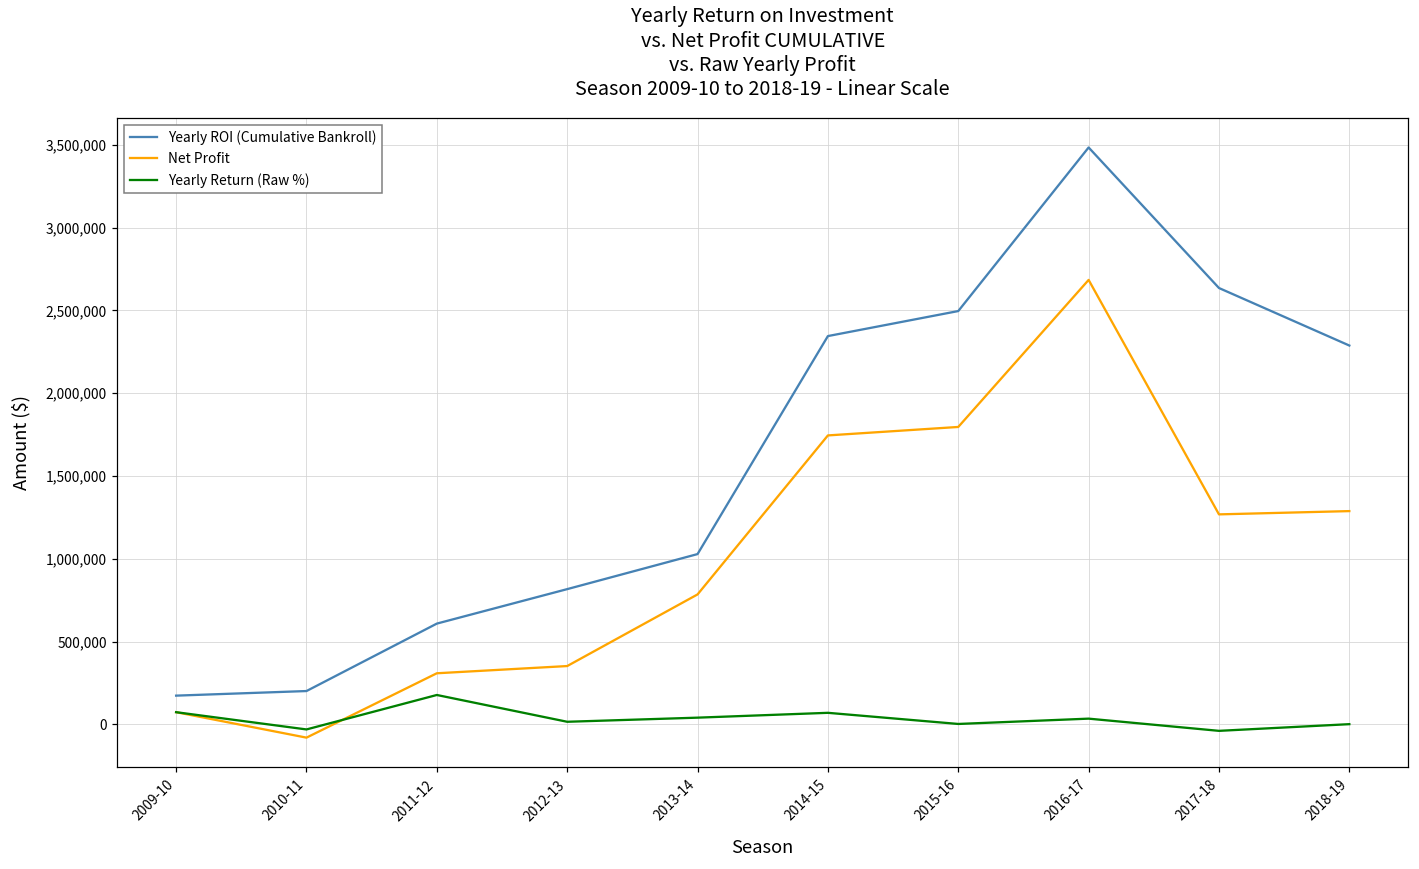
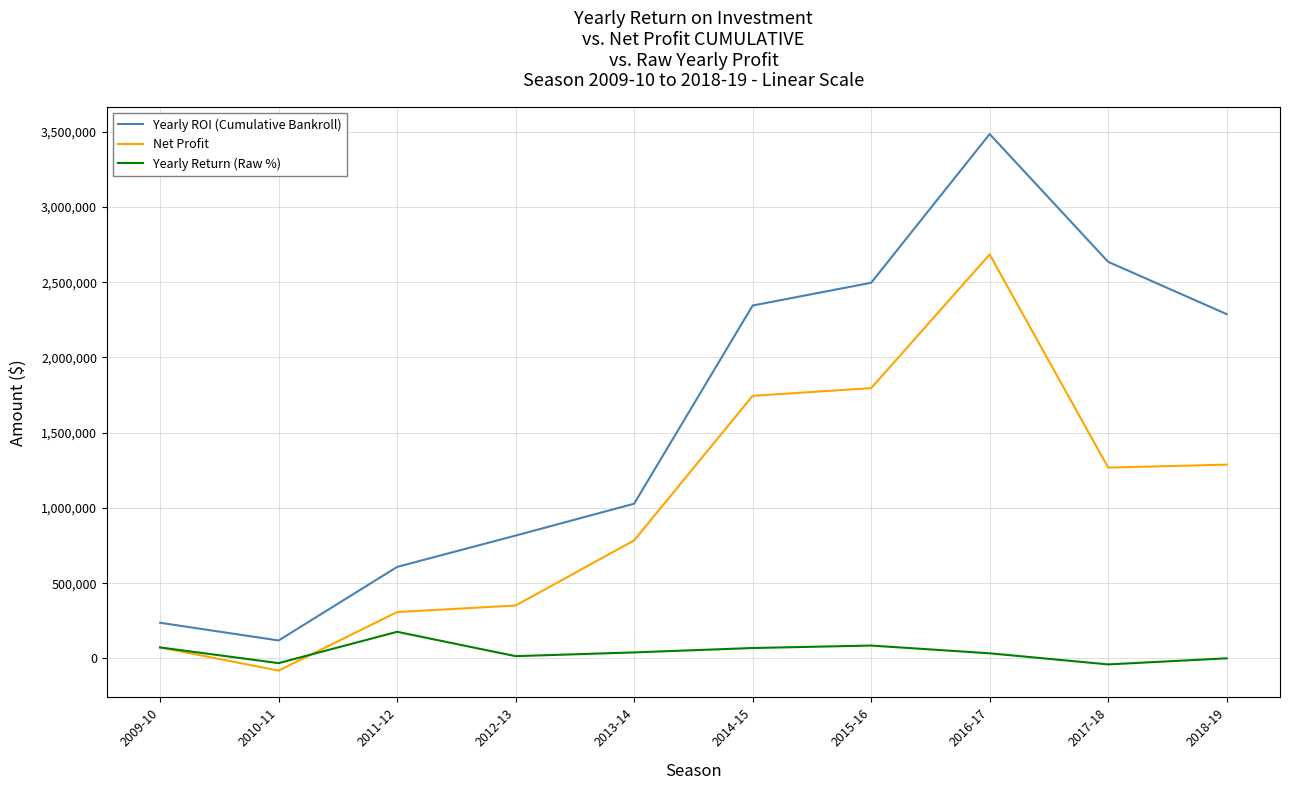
Yearly ROI (Cumulative Bankroll), 2009-10: 170,000 -> 240,000
Yearly ROI (Cumulative Bankroll), 2010-11: 200,000 -> 120,000
Yearly Return (Raw %), 2015-16: 0 -> 90,000
